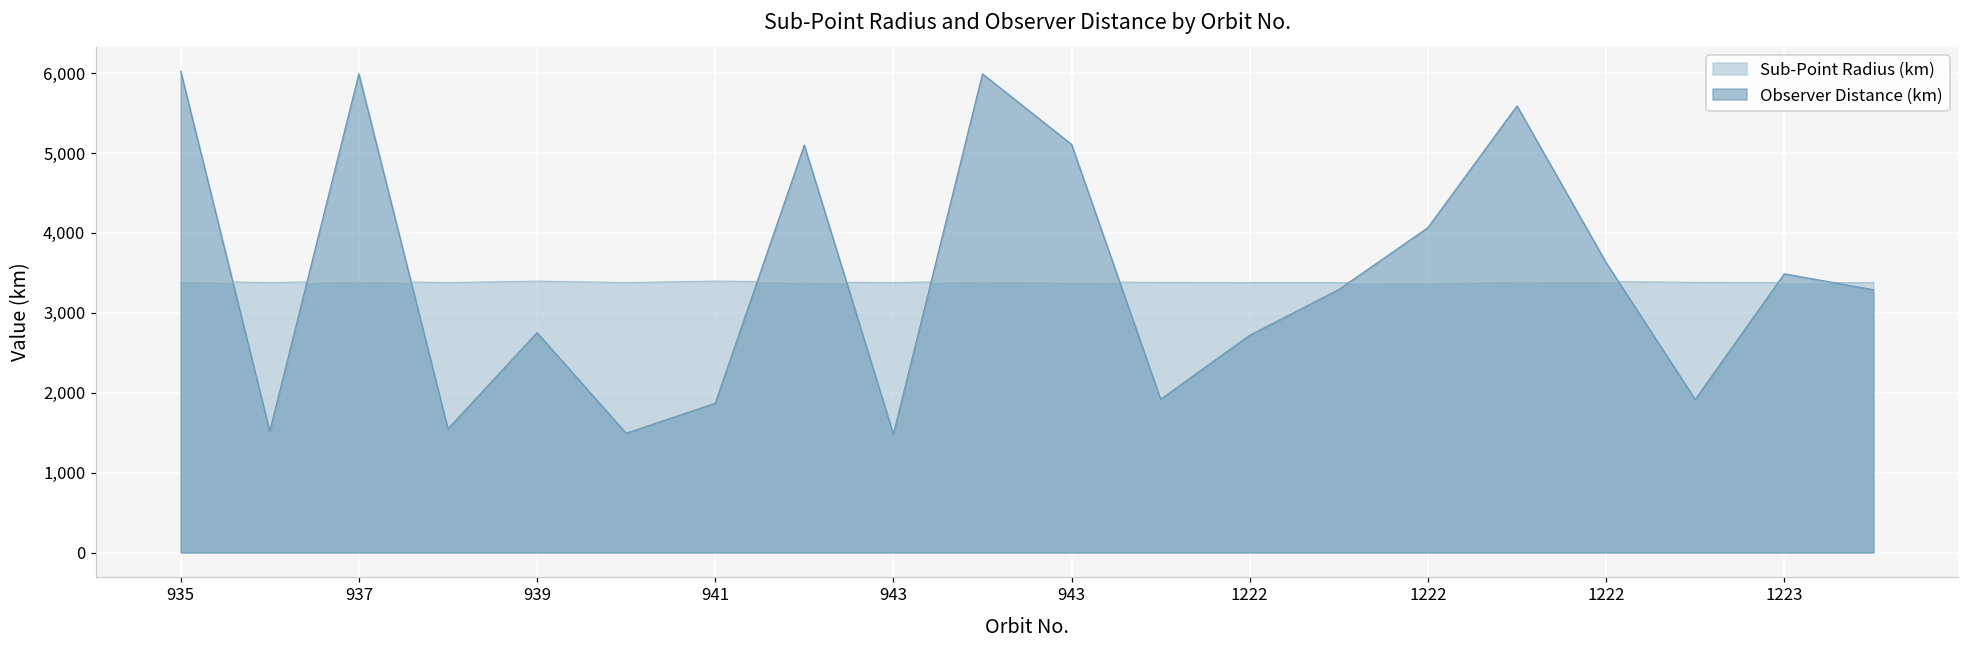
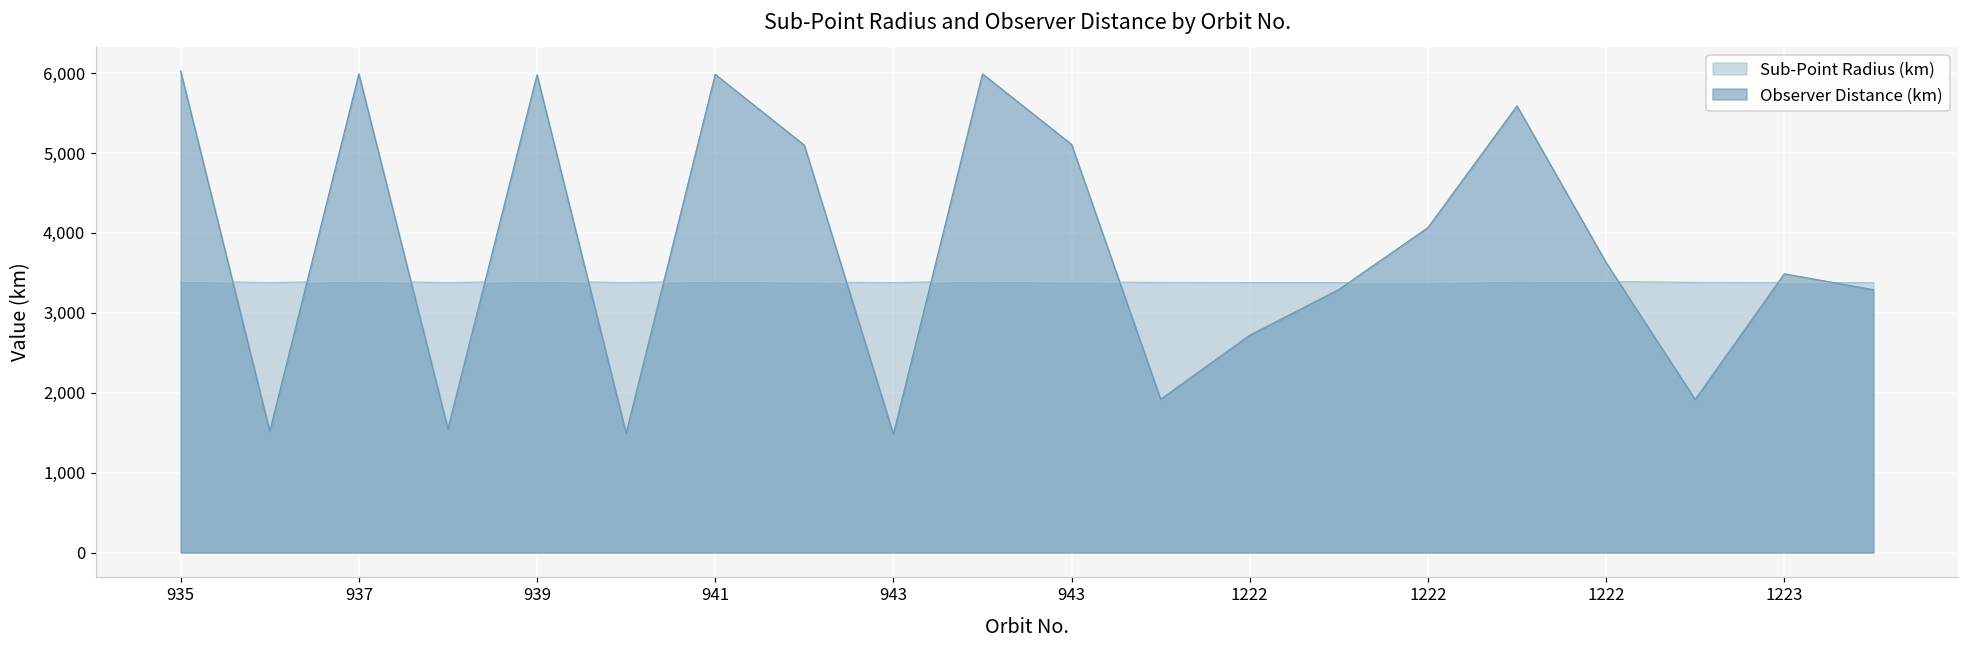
Observer Distance (km), 939: 2,800 -> 6,000
Observer Distance (km), 941: 1,900 -> 6,000
